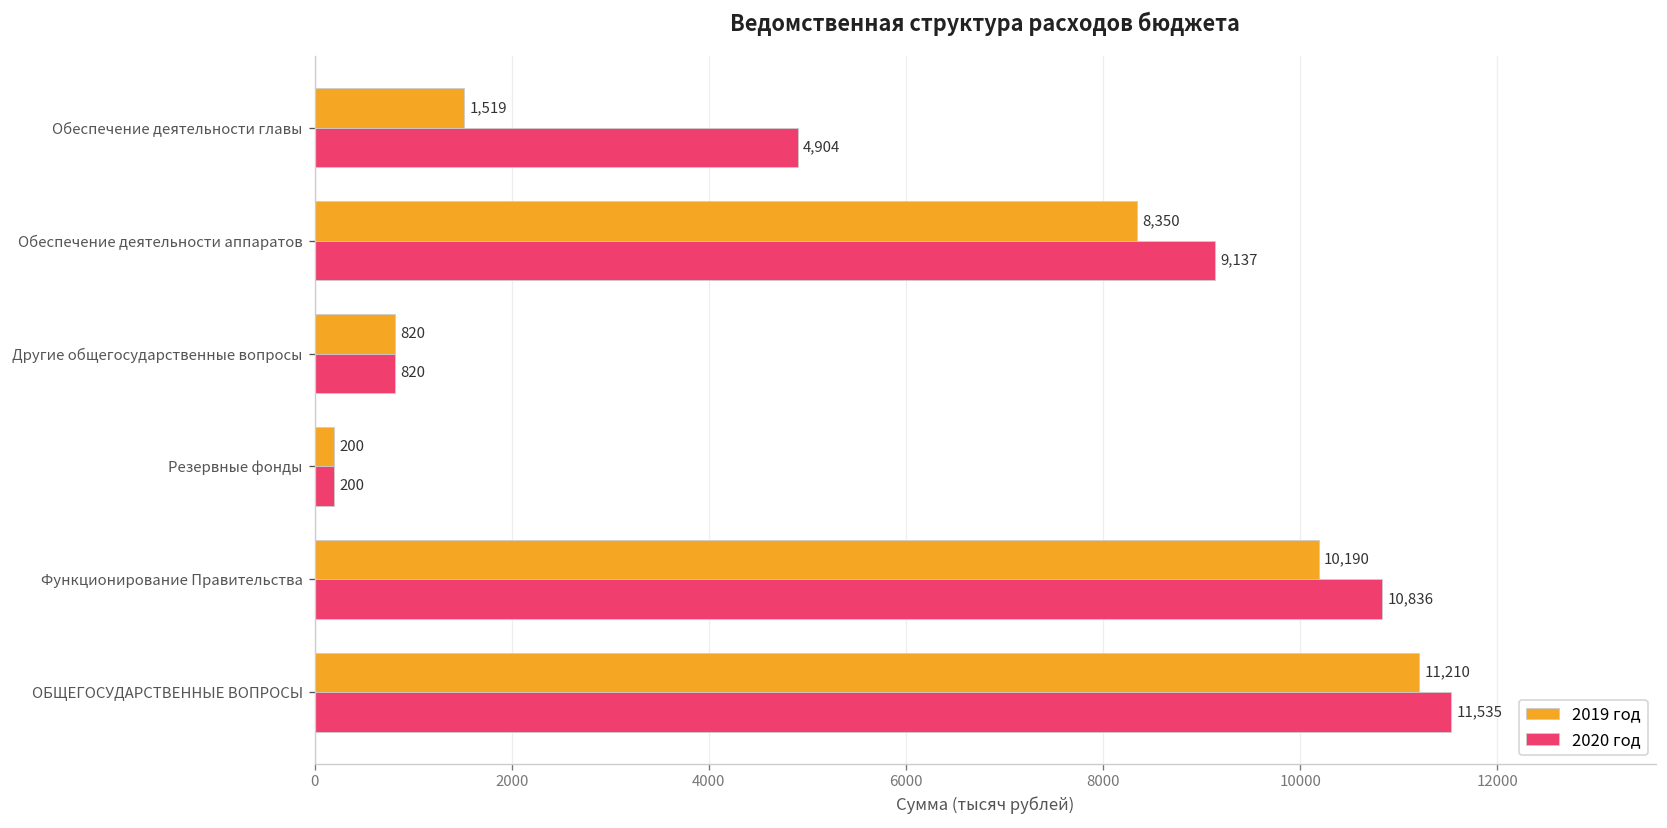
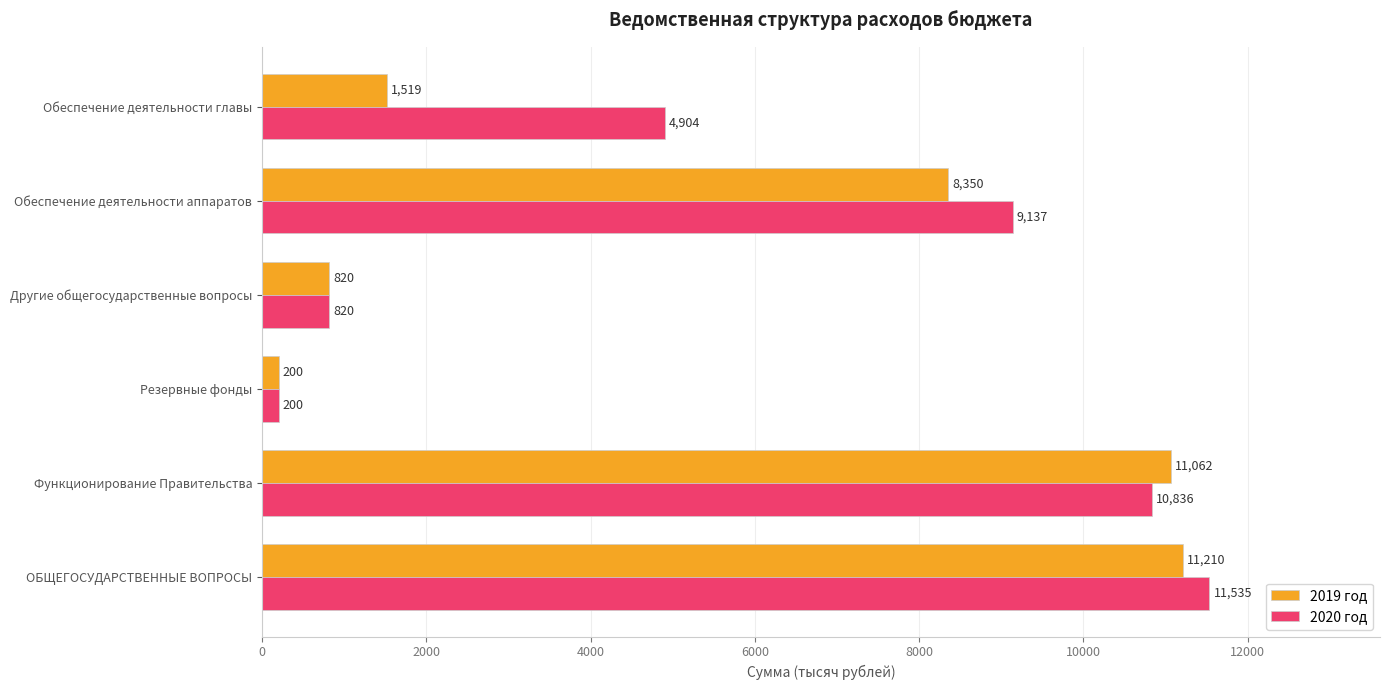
2019 год, Функционирование Правительства: 10,190 -> 11,062
